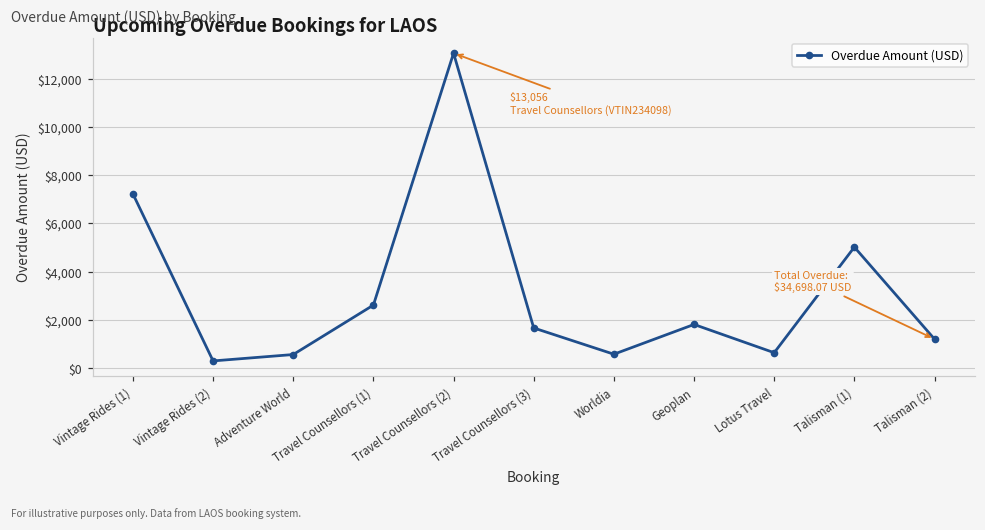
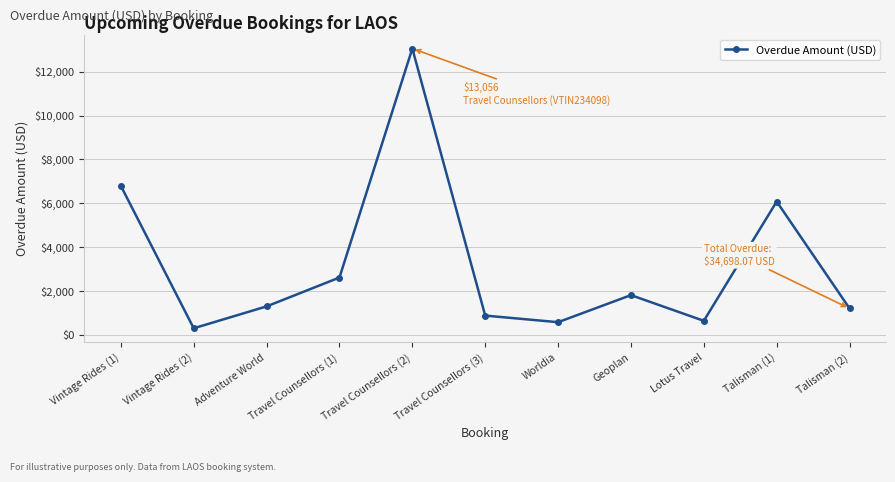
Vintage Rides (1): $7,200 -> $6,800
Adventure World: $600 -> $1,300
Travel Counsellors (3): $1,700 -> $900
Talisman (1): $5,000 -> $6,100
